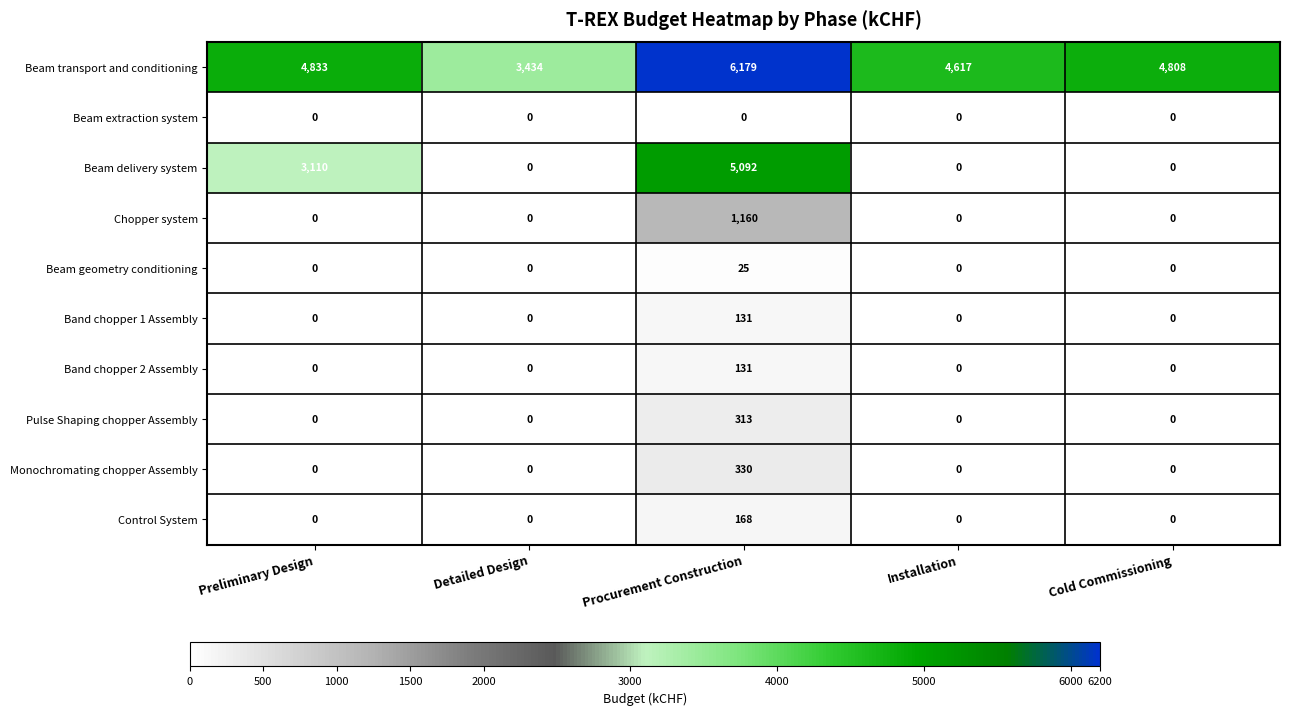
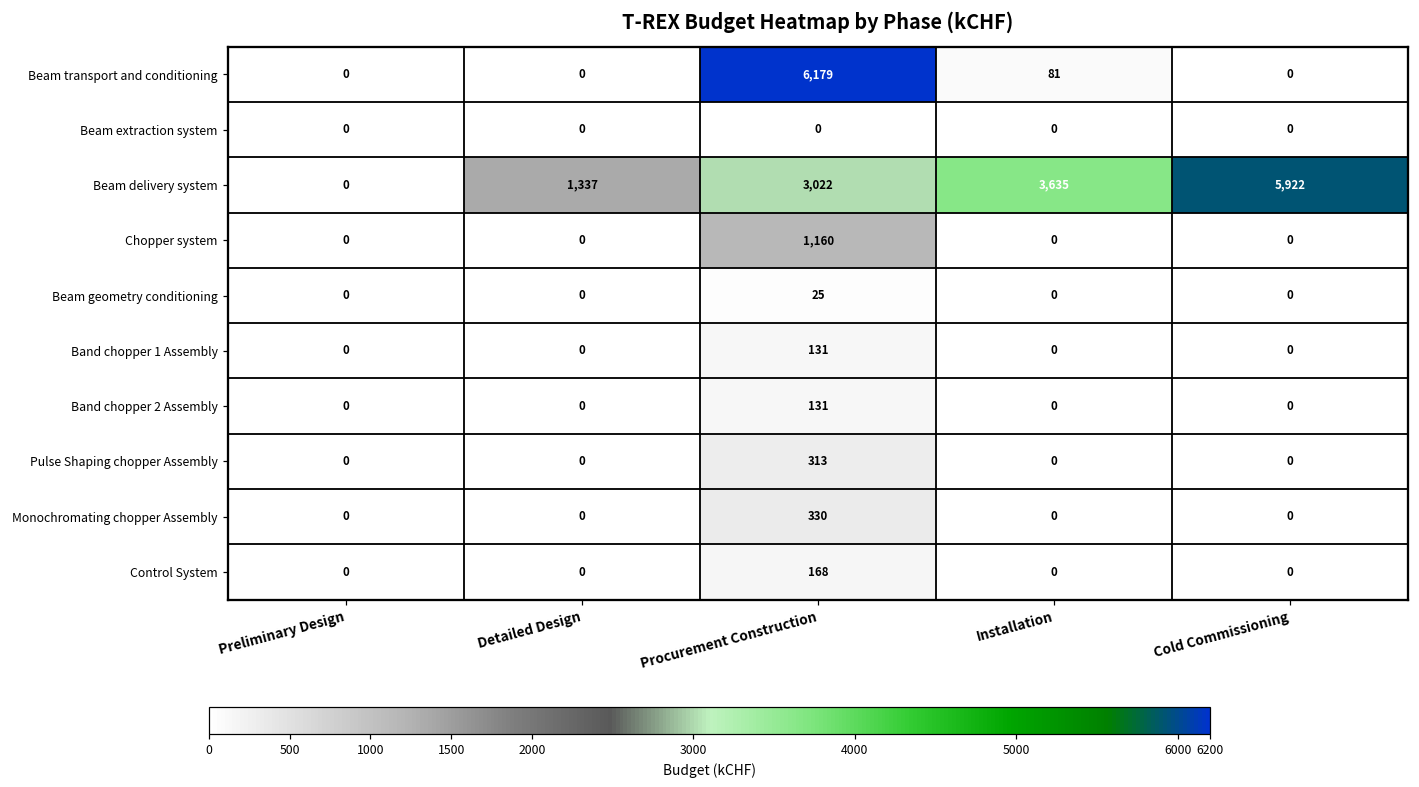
Beam transport and conditioning, Preliminary Design: 4,833 -> 0
Beam transport and conditioning, Detailed Design: 3,434 -> 0
Beam transport and conditioning, Installation: 4,617 -> 81
Beam transport and conditioning, Cold Commissioning: 4,808 -> 0
Beam delivery system, Preliminary Design: 3,110 -> 0
Beam delivery system, Detailed Design: 0 -> 1,337
Beam delivery system, Procurement Construction: 5,092 -> 3,022
Beam delivery system, Installation: 0 -> 3,635
Beam delivery system, Cold Commissioning: 0 -> 5,922
